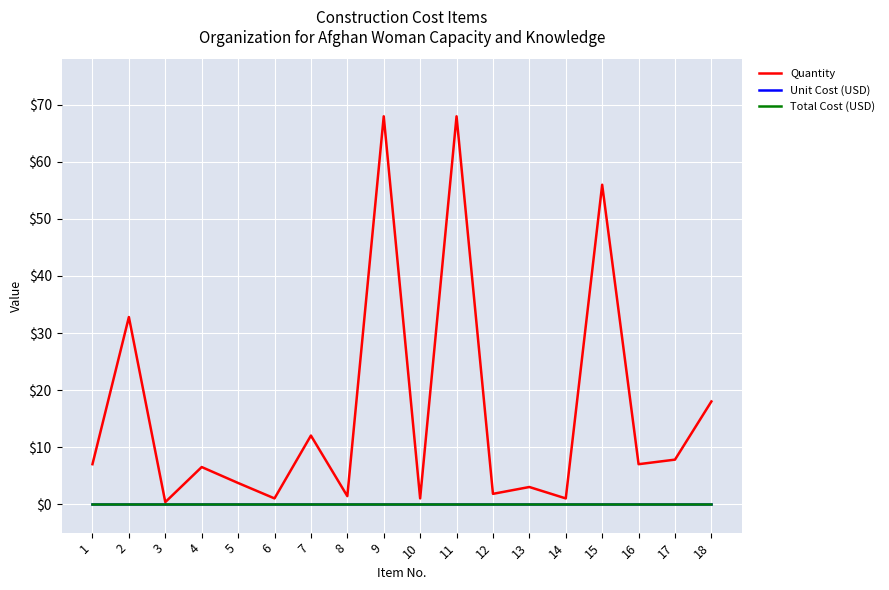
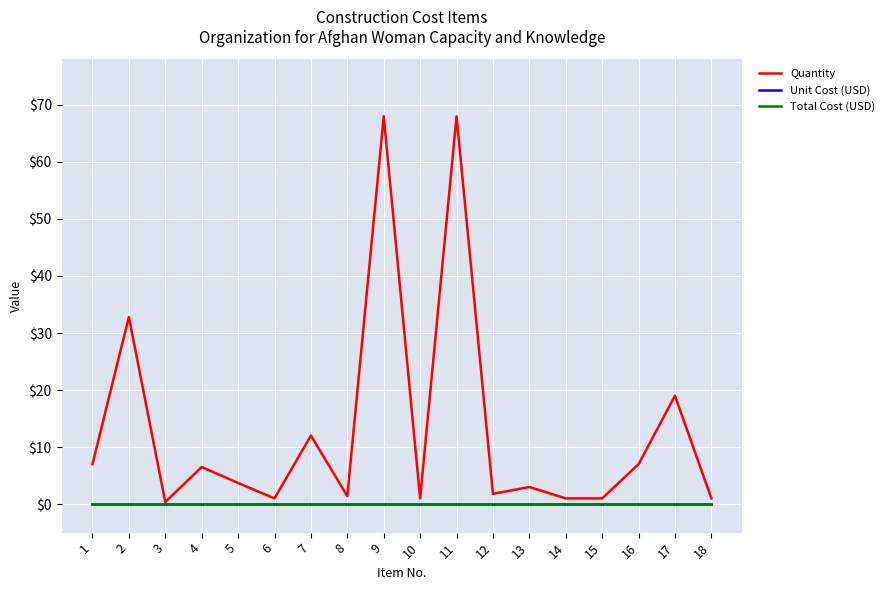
Quantity, 15: $56 -> $1
Quantity, 17: $8 -> $19
Quantity, 18: $18 -> $1
